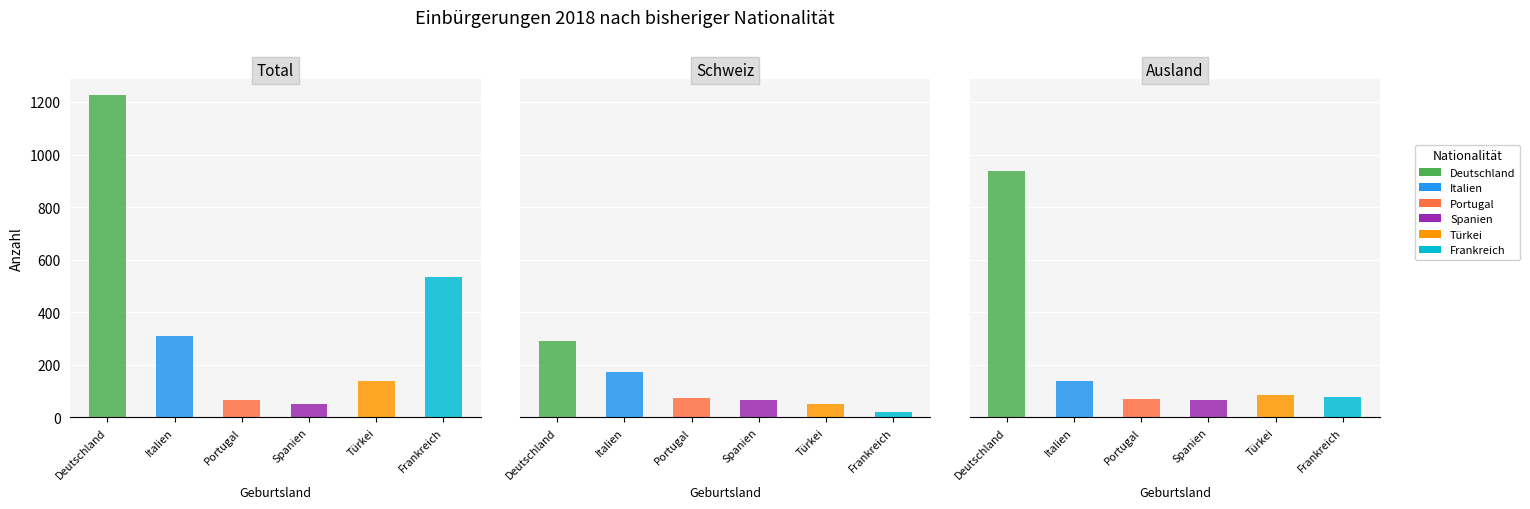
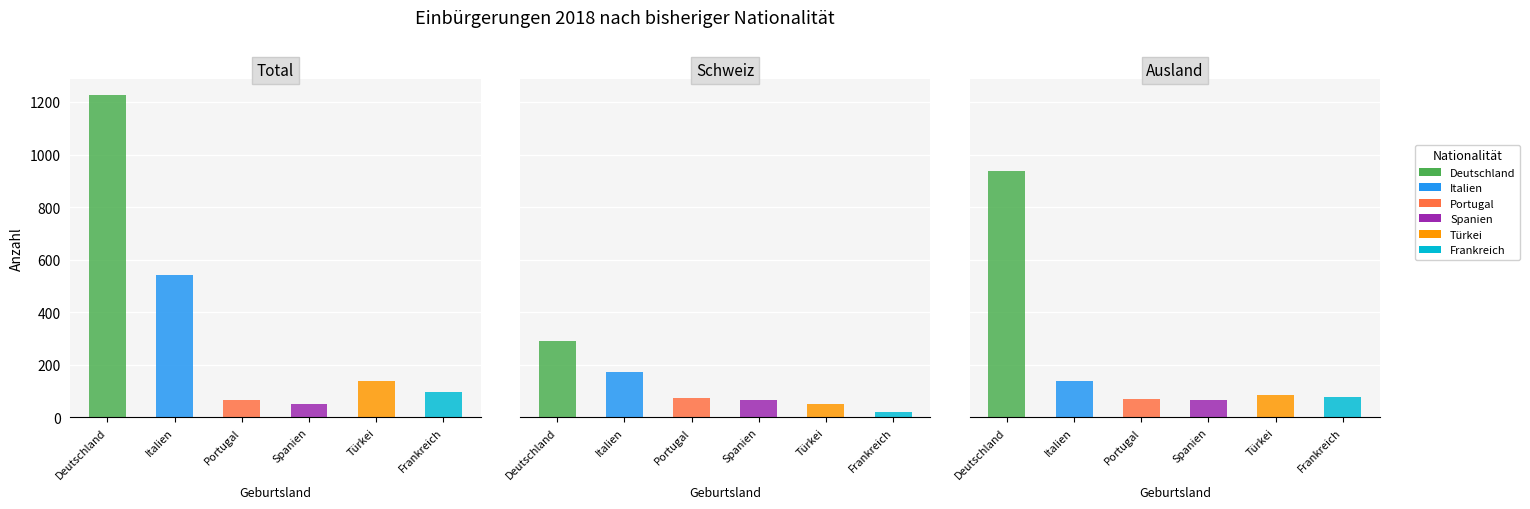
Total, Italien: 310 -> 540
Total, Frankreich: 530 -> 100
